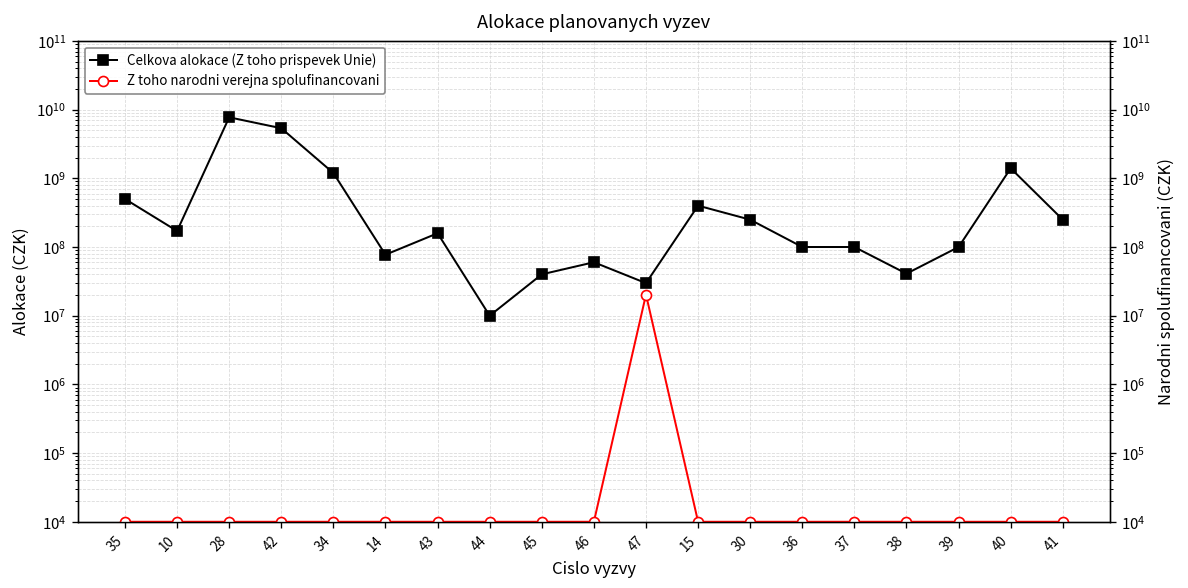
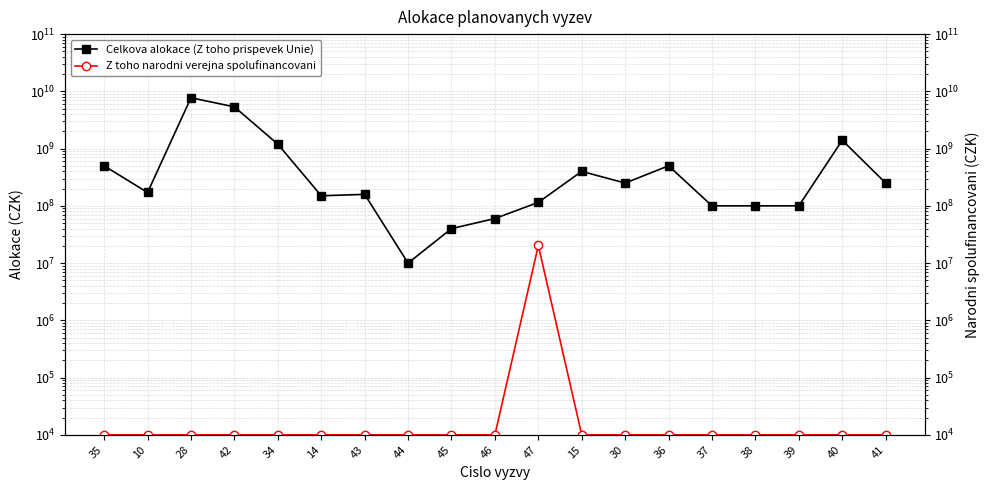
Celkova alokace (Z toho prispevek Unie), 14: 80000000 -> 150000000
Celkova alokace (Z toho prispevek Unie), 47: 30000000 -> 120000000
Celkova alokace (Z toho prispevek Unie), 36: 100000000 -> 500000000
Celkova alokace (Z toho prispevek Unie), 38: 40000000 -> 100000000
